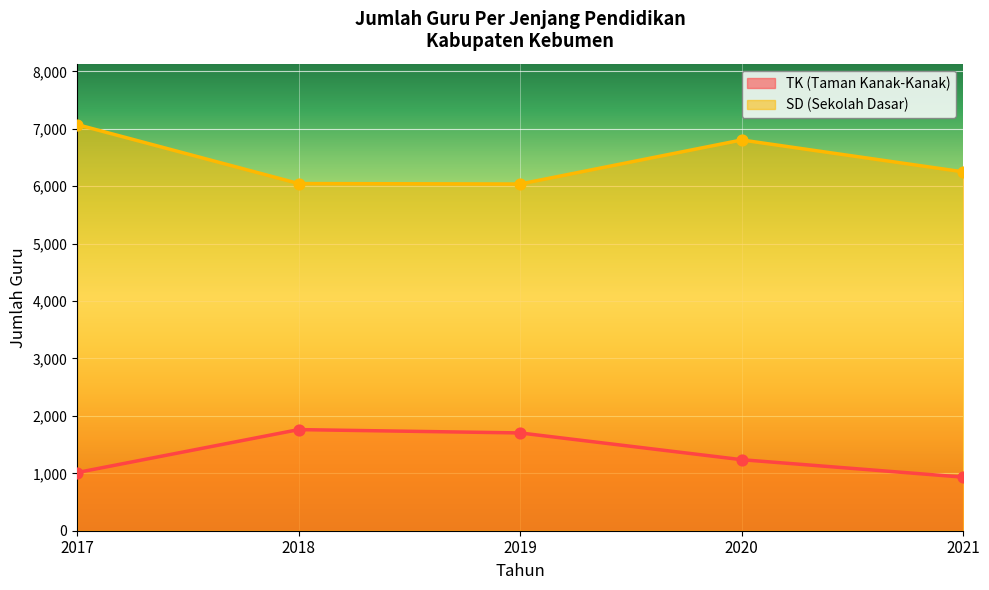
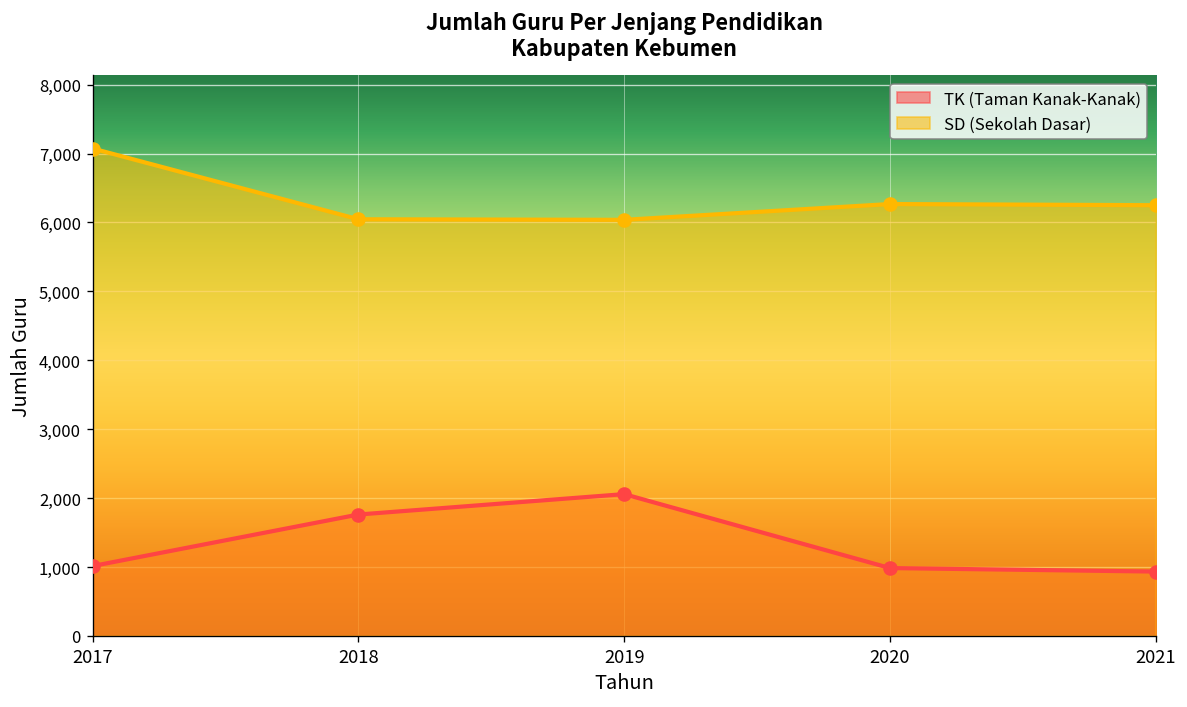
TK (Taman Kanak-Kanak), 2019: 1,700 -> 2,100
TK (Taman Kanak-Kanak), 2020: 1,200 -> 1,000
SD (Sekolah Dasar), 2020: 6,800 -> 6,300
